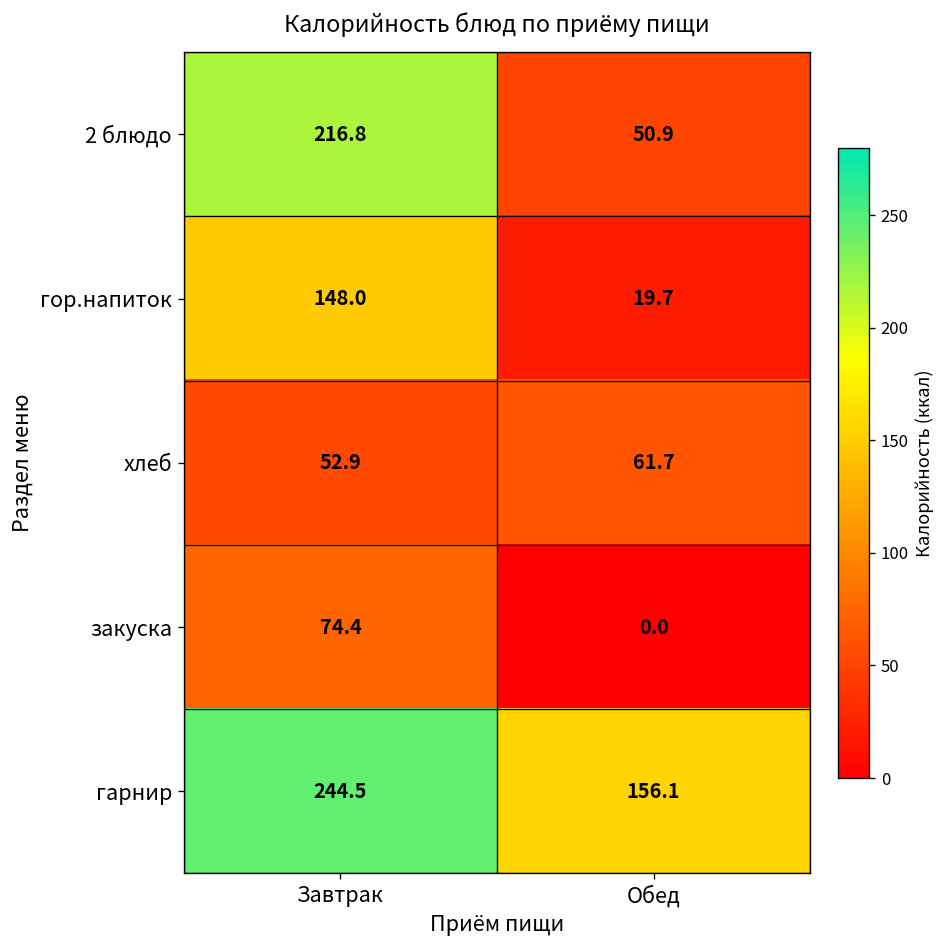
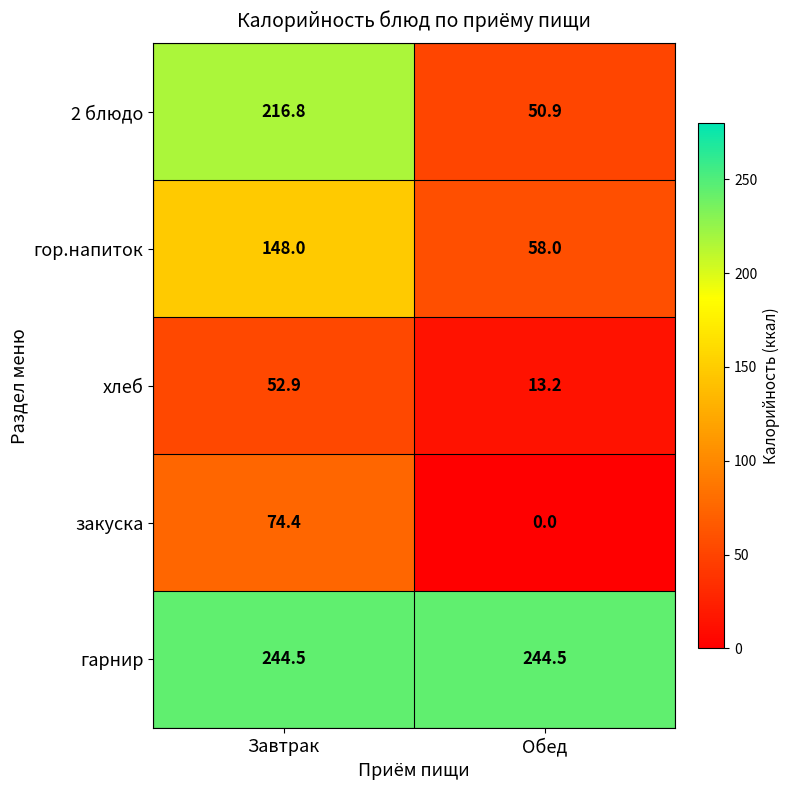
гор.напиток, Обед: 19.7 -> 58.0
хлеб, Обед: 61.7 -> 13.2
гарнир, Обед: 156.1 -> 244.5
